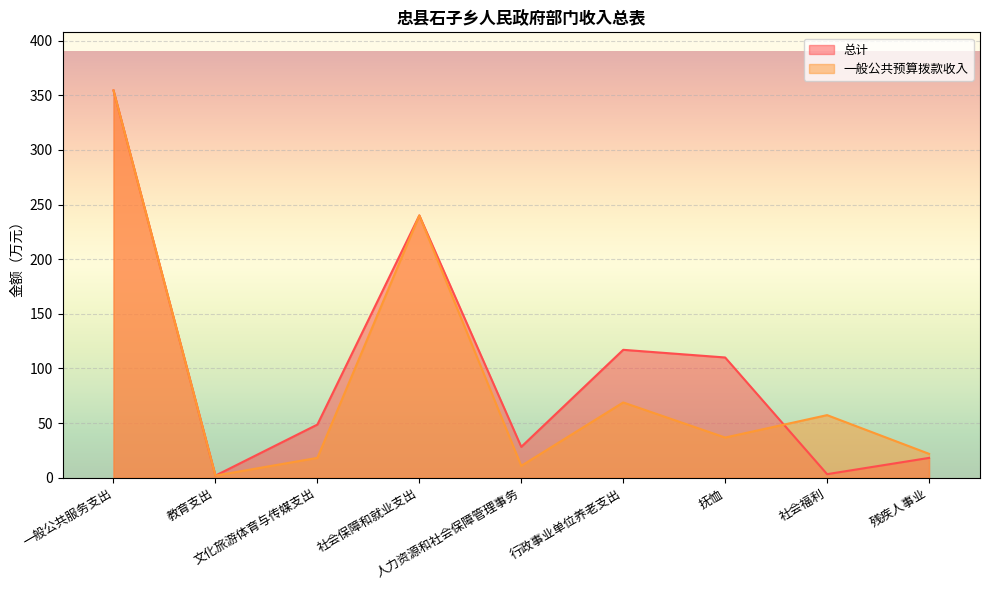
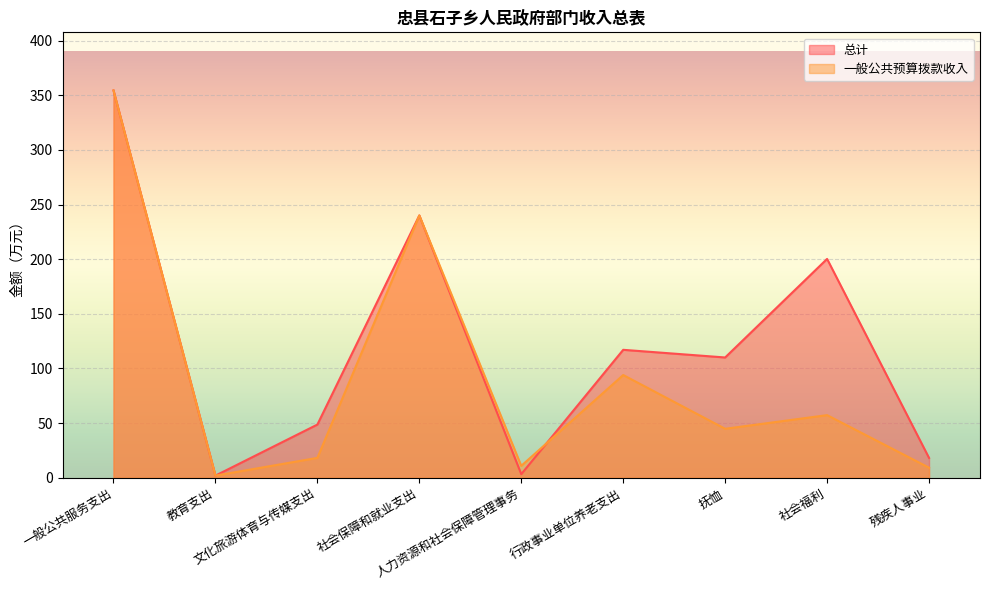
总计, 人力资源和社会保障管理事务: 28 -> 3
一般公共预算拨款收入, 行政事业单位养老支出: 69 -> 94
一般公共预算拨款收入, 抚恤: 37 -> 45
总计, 社会福利: 3 -> 200
一般公共预算拨款收入, 残疾人事业: 22 -> 9
